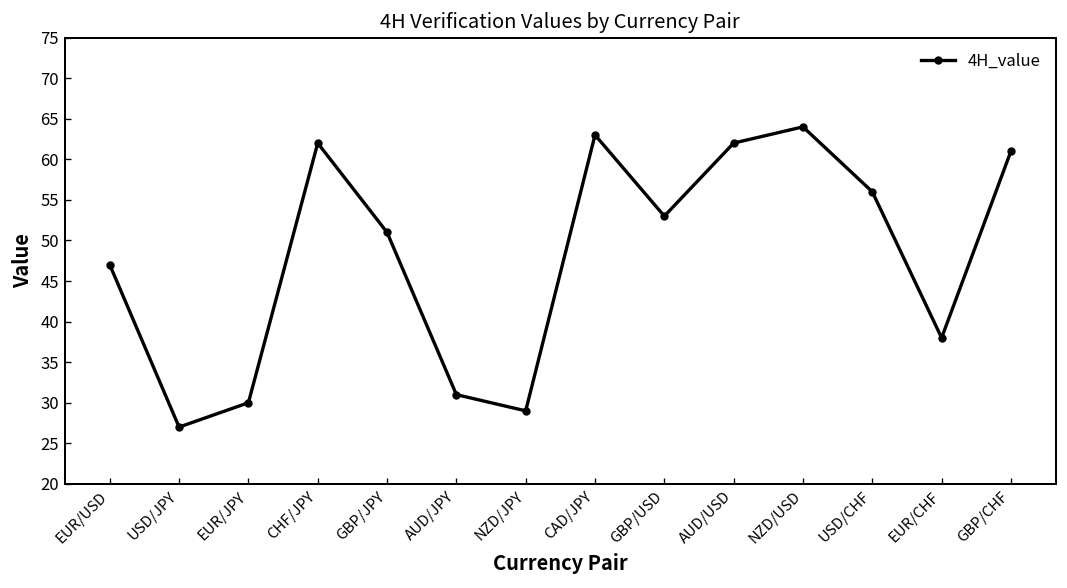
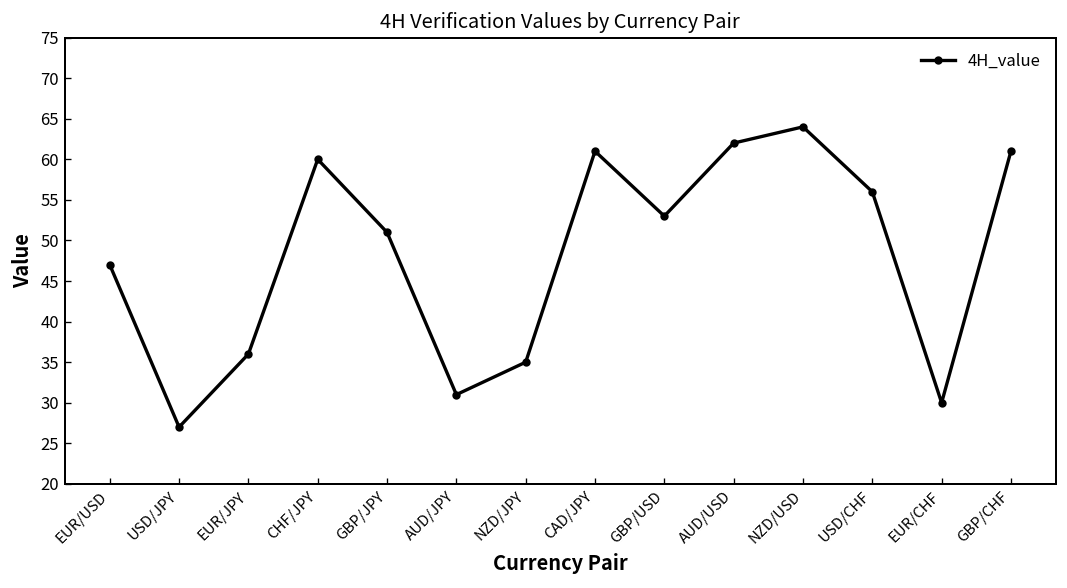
EUR/JPY: 30 -> 36
CHF/JPY: 62 -> 60
NZD/JPY: 29 -> 35
CAD/JPY: 63 -> 61
EUR/CHF: 38 -> 30
